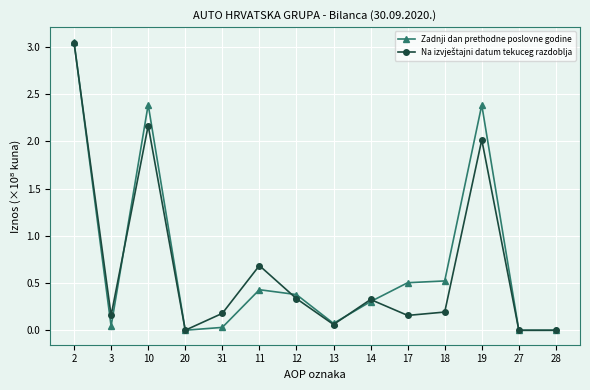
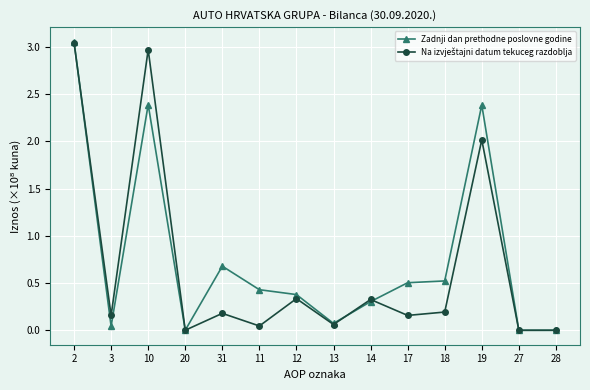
Na izvještajni datum tekuceg razdoblja, 10: 2.2 -> 3.0
Zadnji dan prethodne poslovne godine, 31: 0.0 -> 0.7
Na izvještajni datum tekuceg razdoblja, 11: 0.7 -> 0.0
